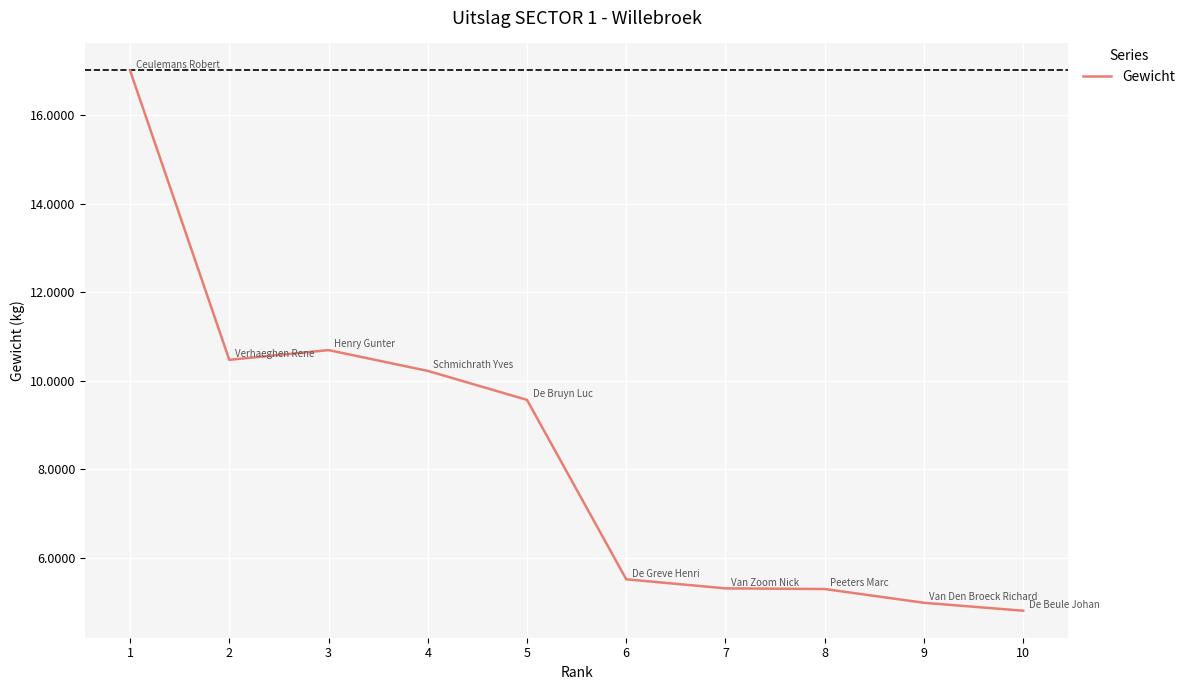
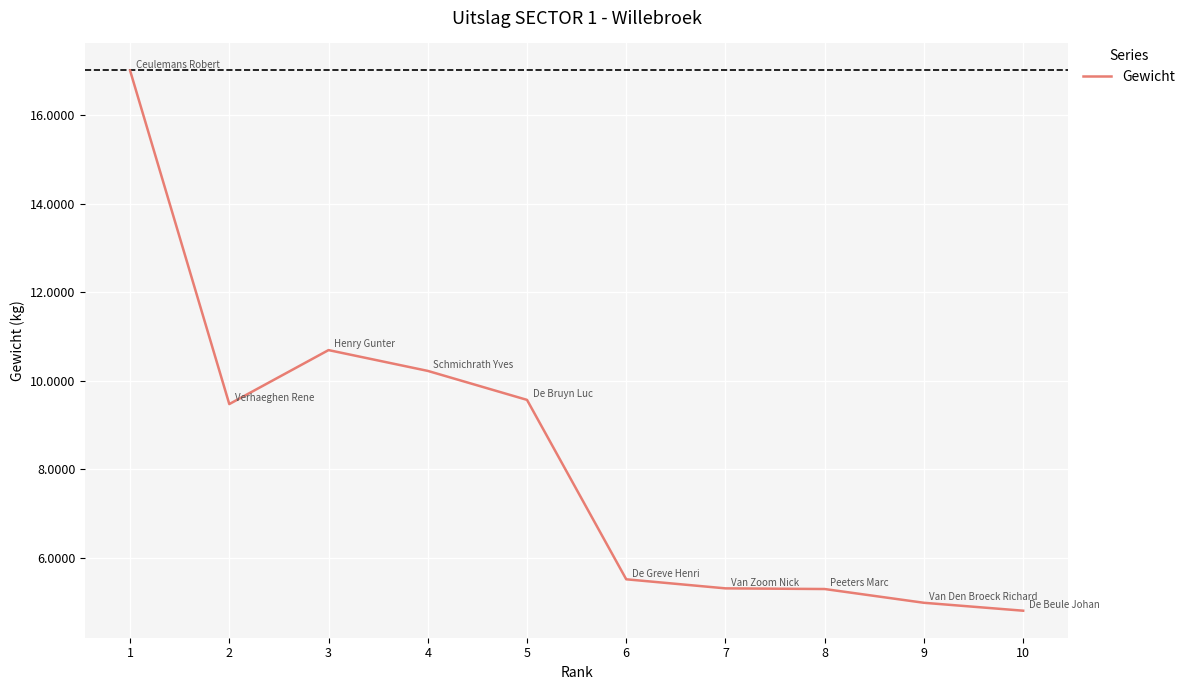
2: 10.5 -> 9.5
